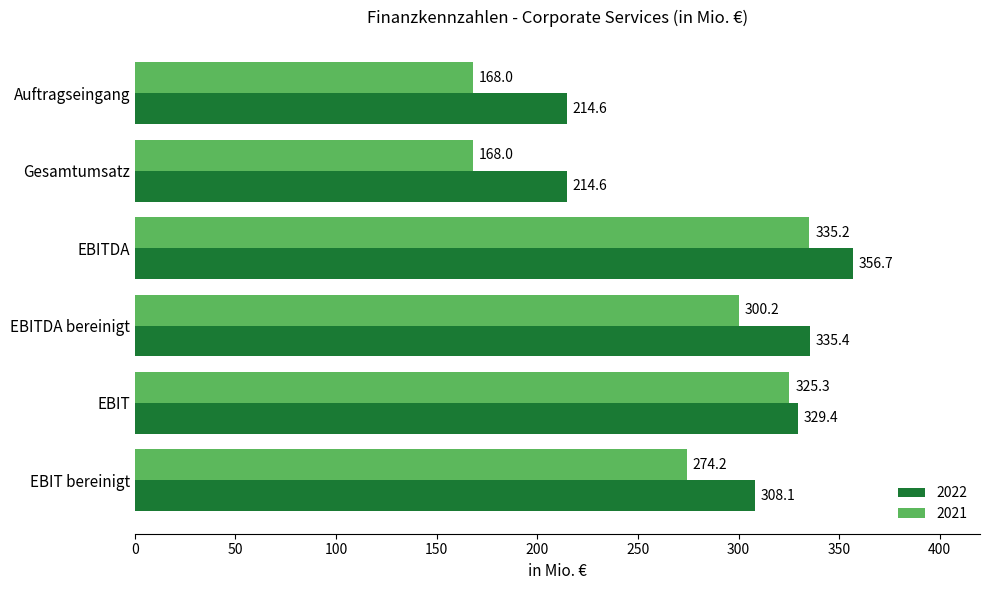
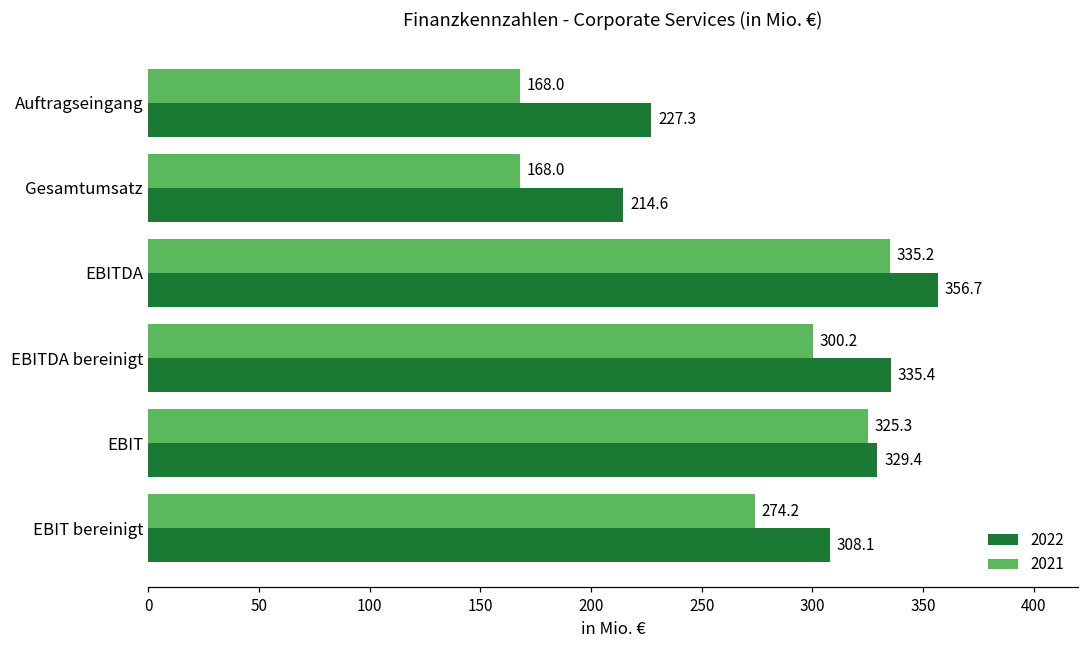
2022, Auftragseingang: 214.6 -> 227.3
